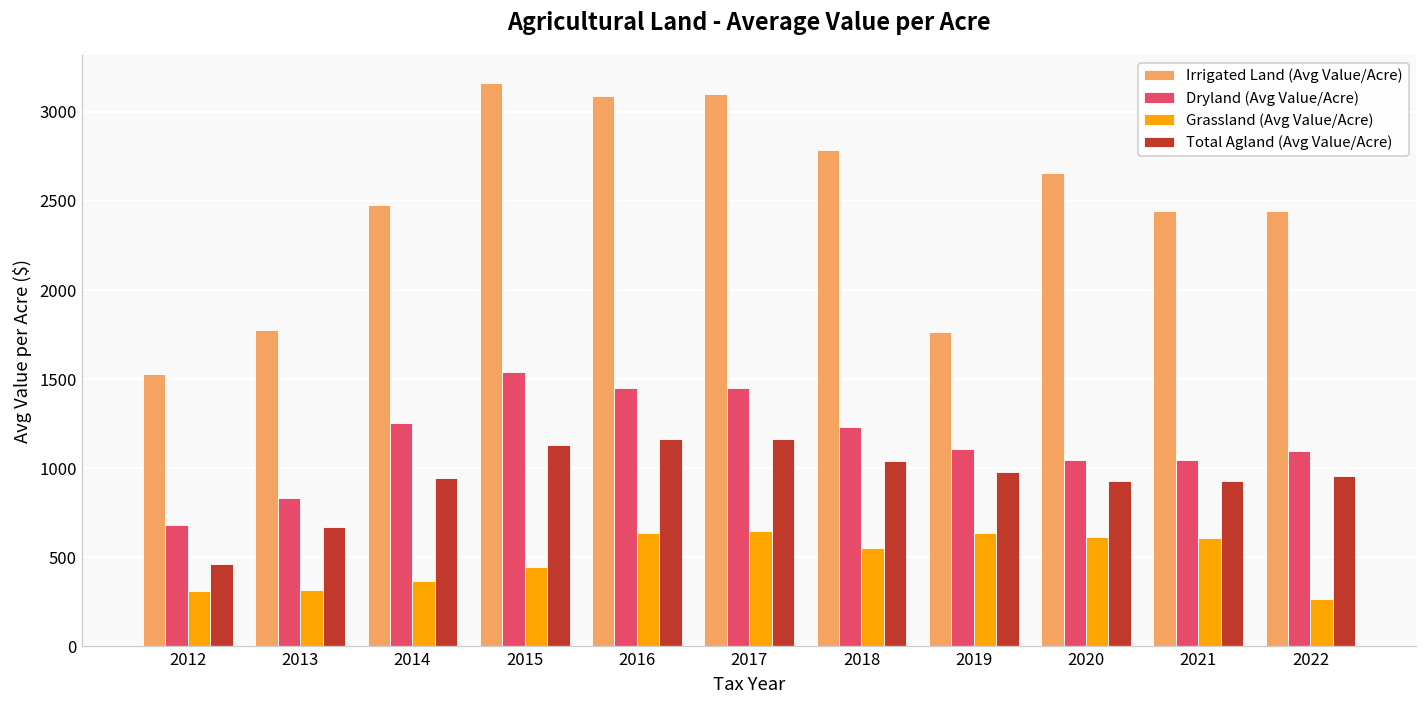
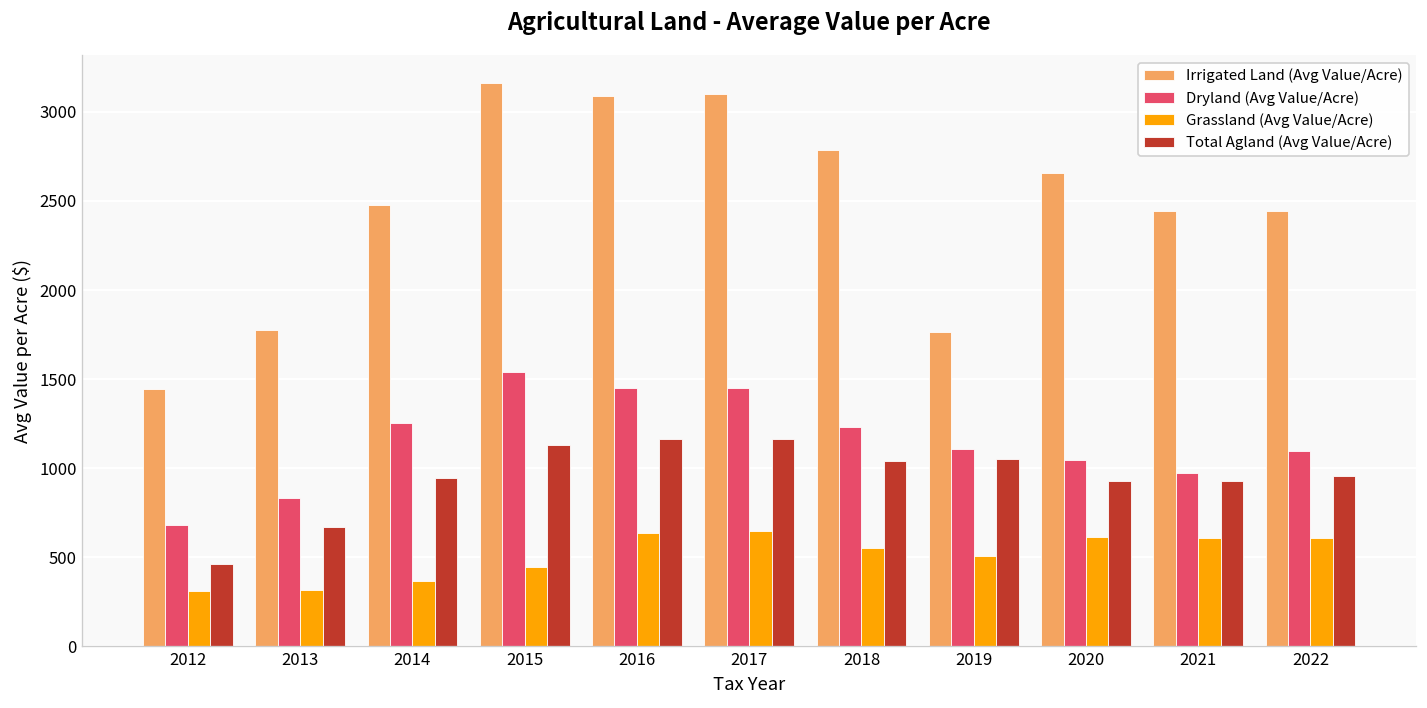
Irrigated Land (Avg Value/Acre), 2012: 1530 -> 1440
Grassland (Avg Value/Acre), 2019: 630 -> 510
Total Agland (Avg Value/Acre), 2019: 980 -> 1050
Dryland (Avg Value/Acre), 2021: 1040 -> 970
Grassland (Avg Value/Acre), 2022: 260 -> 610
